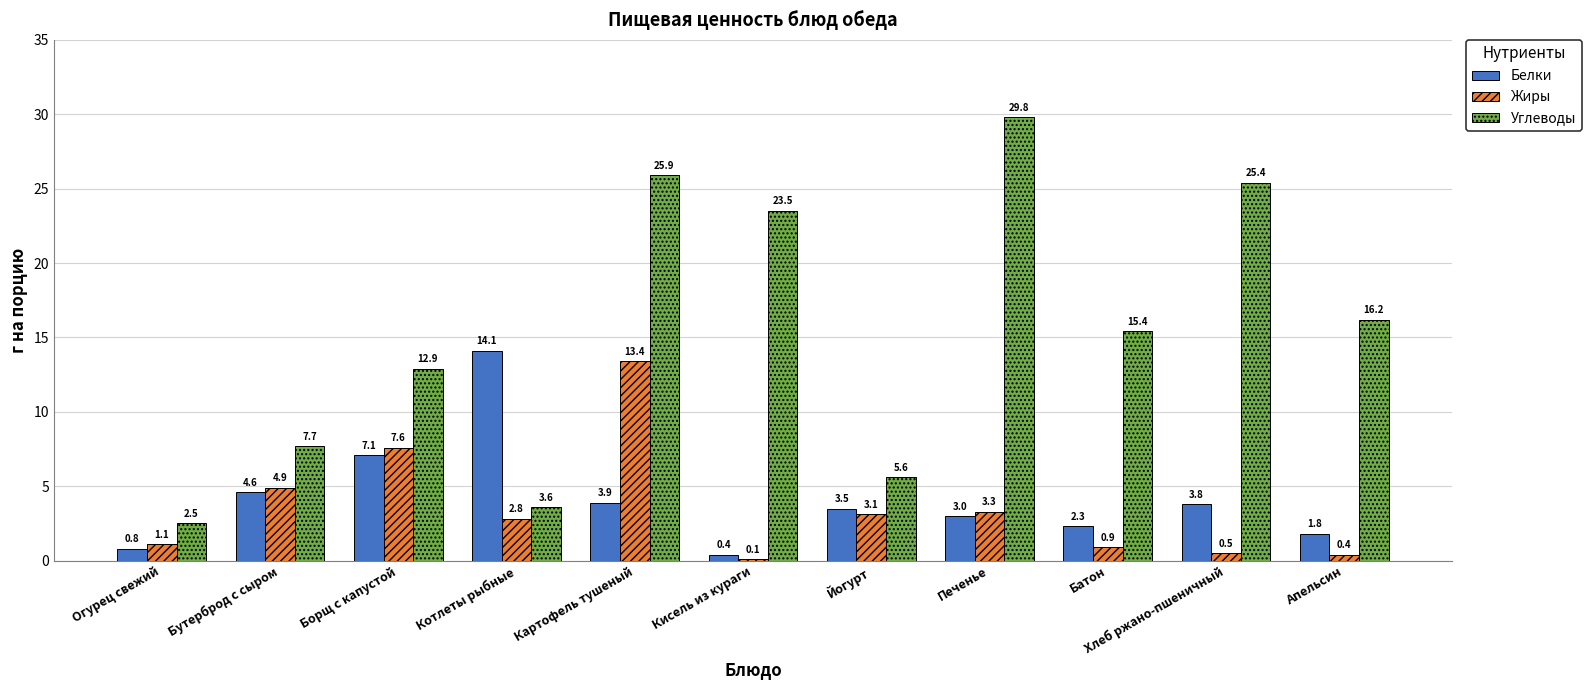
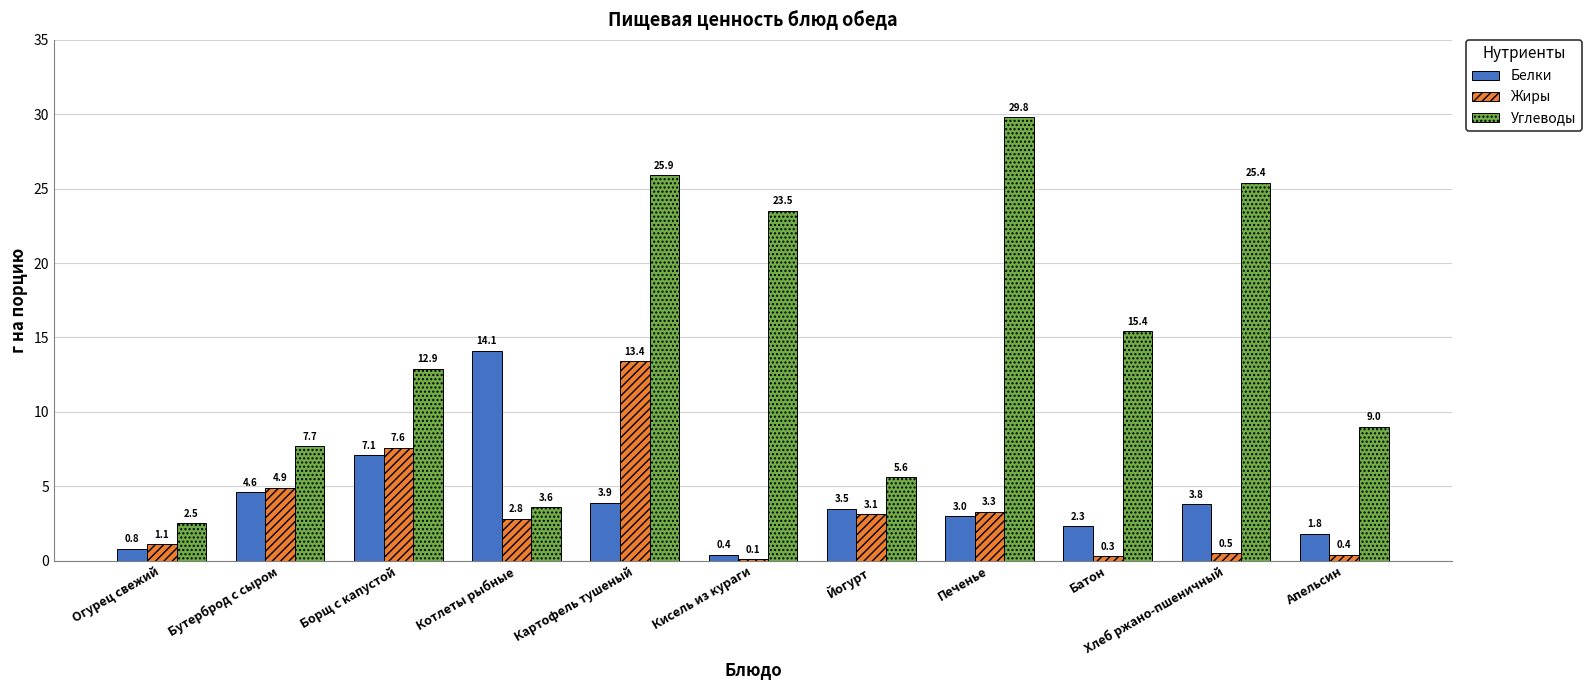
Жиры, Батон: 0.9 -> 0.3
Углеводы, Апельсин: 16.2 -> 9.0
